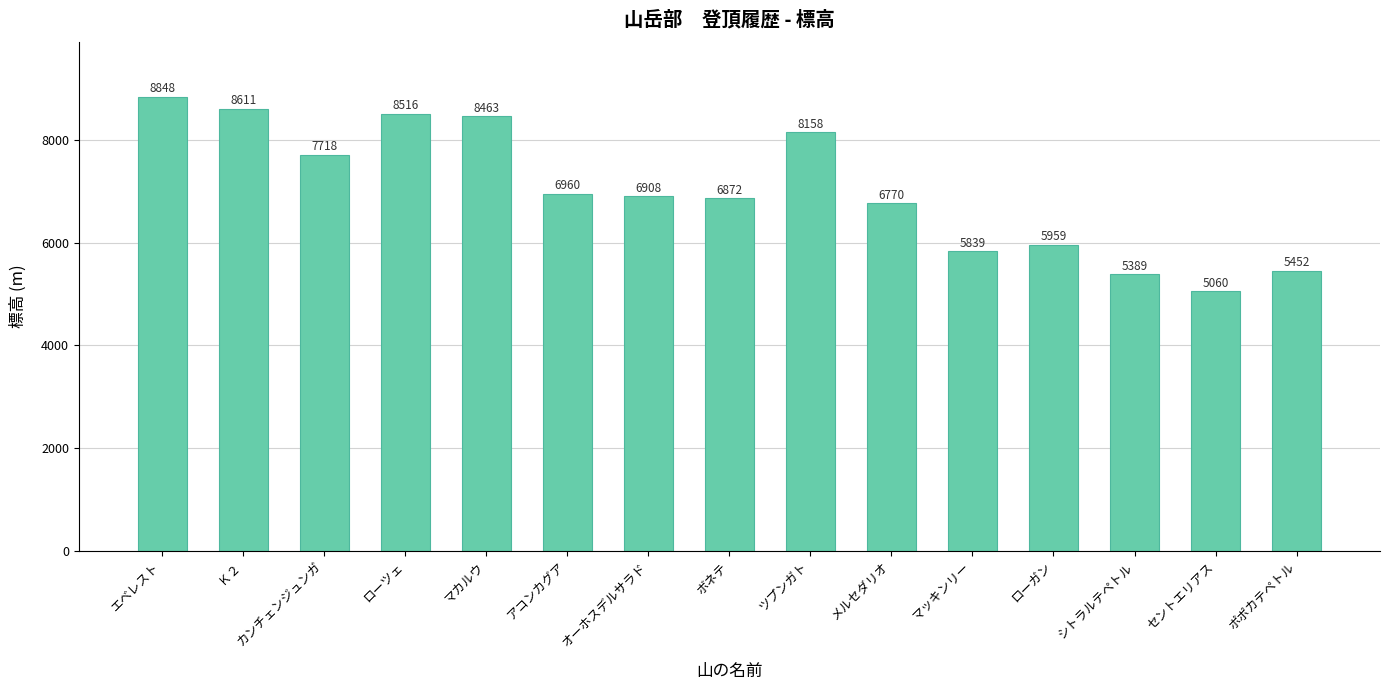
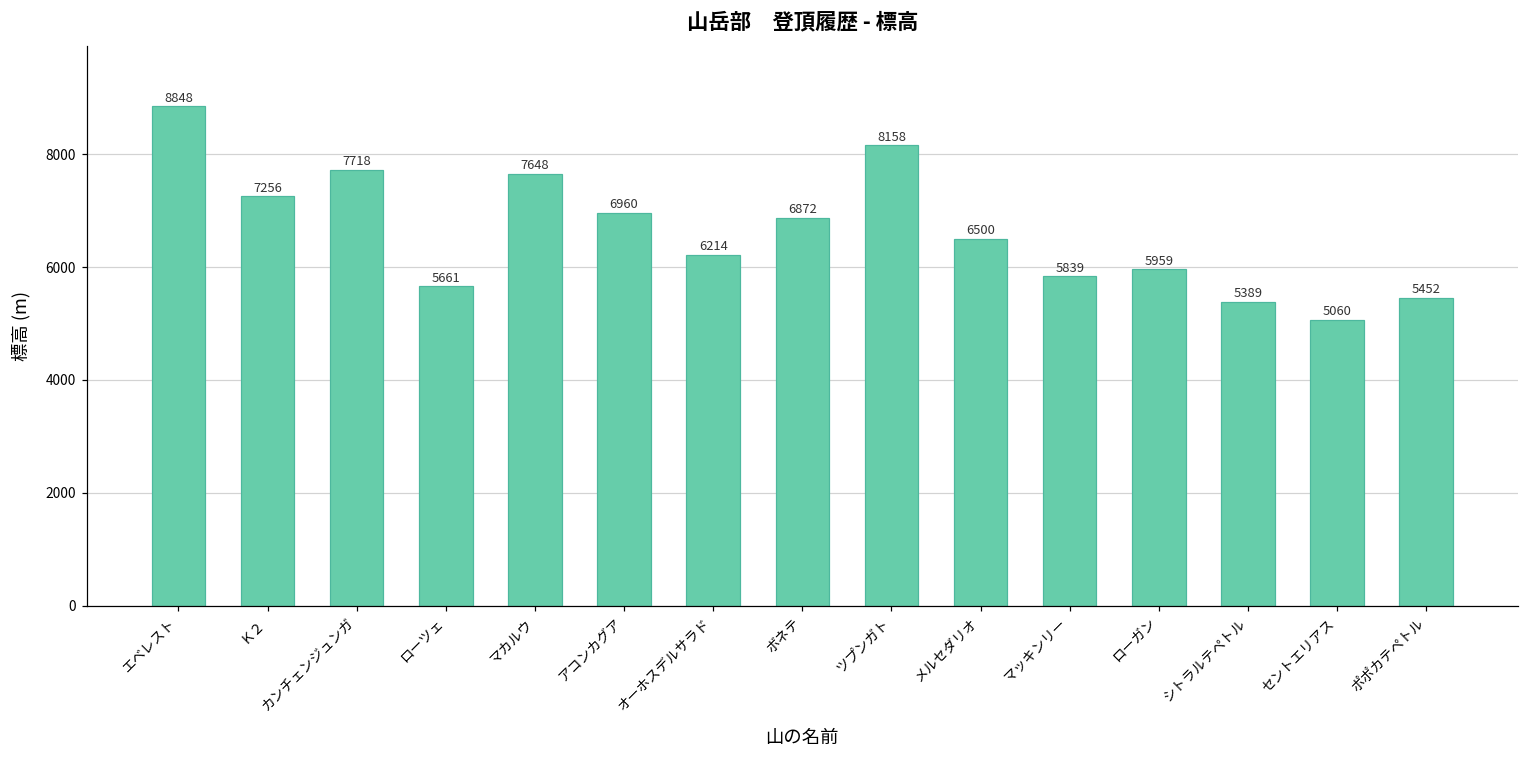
Ｋ２: 8611 -> 7256
ローツェ: 8516 -> 5661
マカルウ: 8463 -> 7648
オーホスデルサラド: 6908 -> 6214
メルセダリオ: 6770 -> 6500
